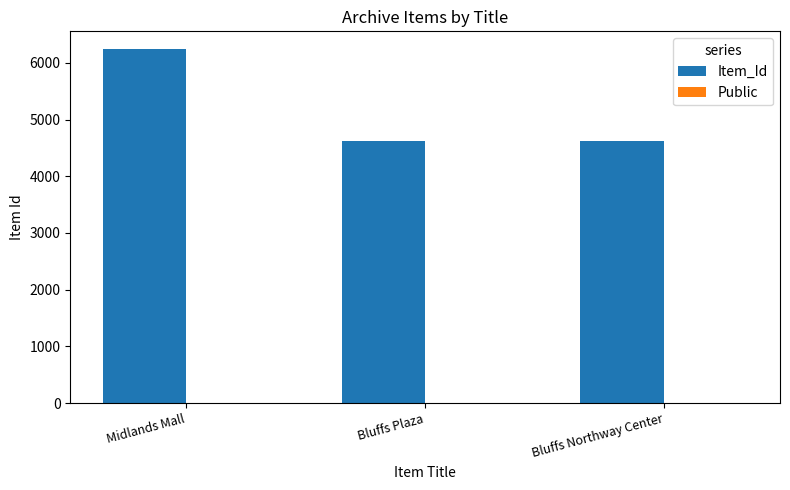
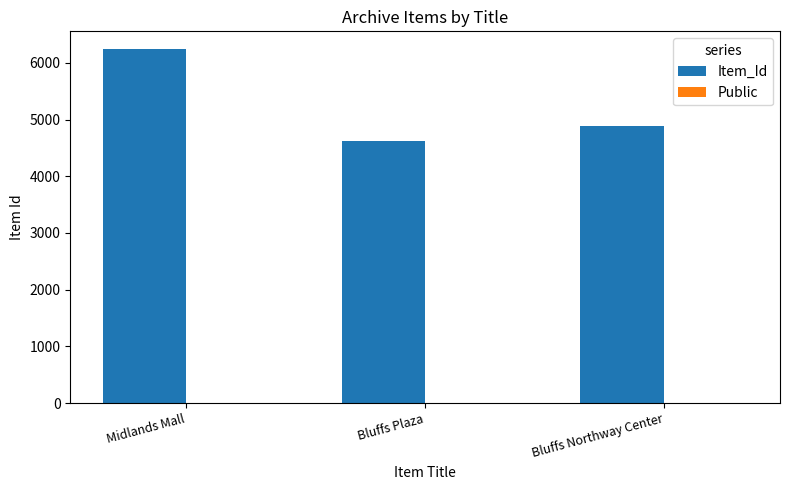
Item_Id, Bluffs Northway Center: 4600 -> 4900
